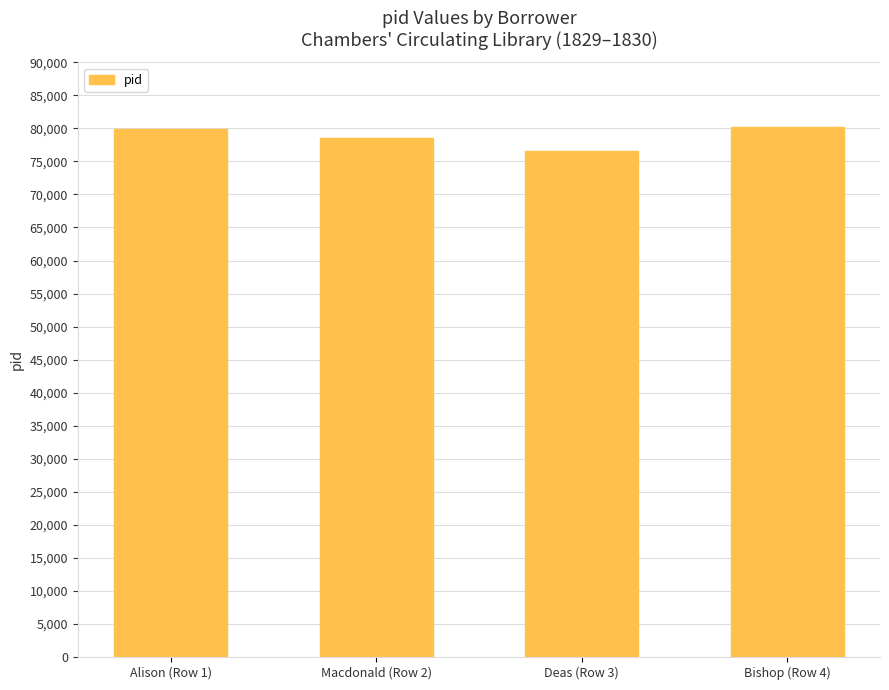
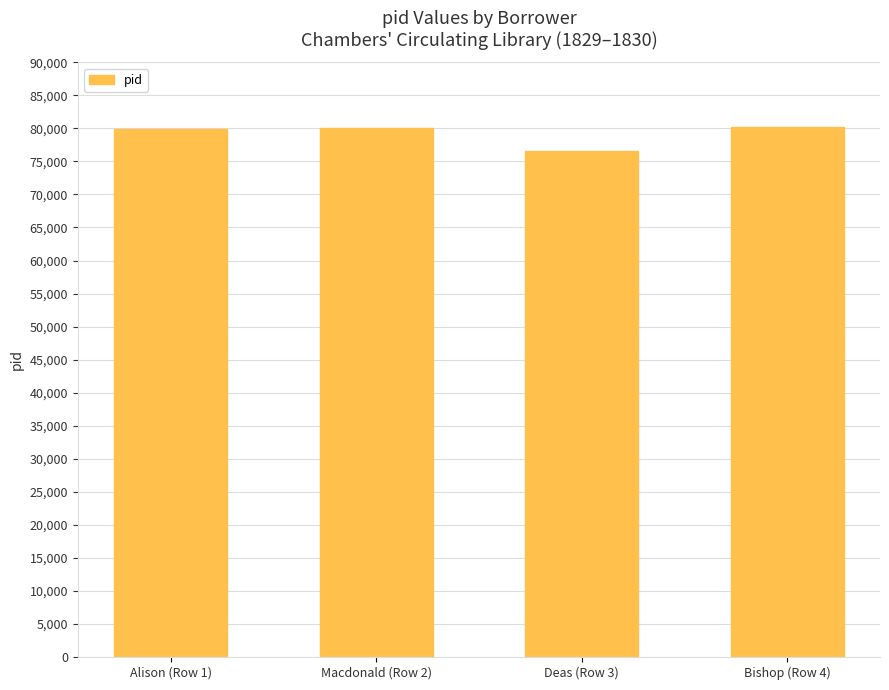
Macdonald (Row 2): 79,000 -> 80,000
